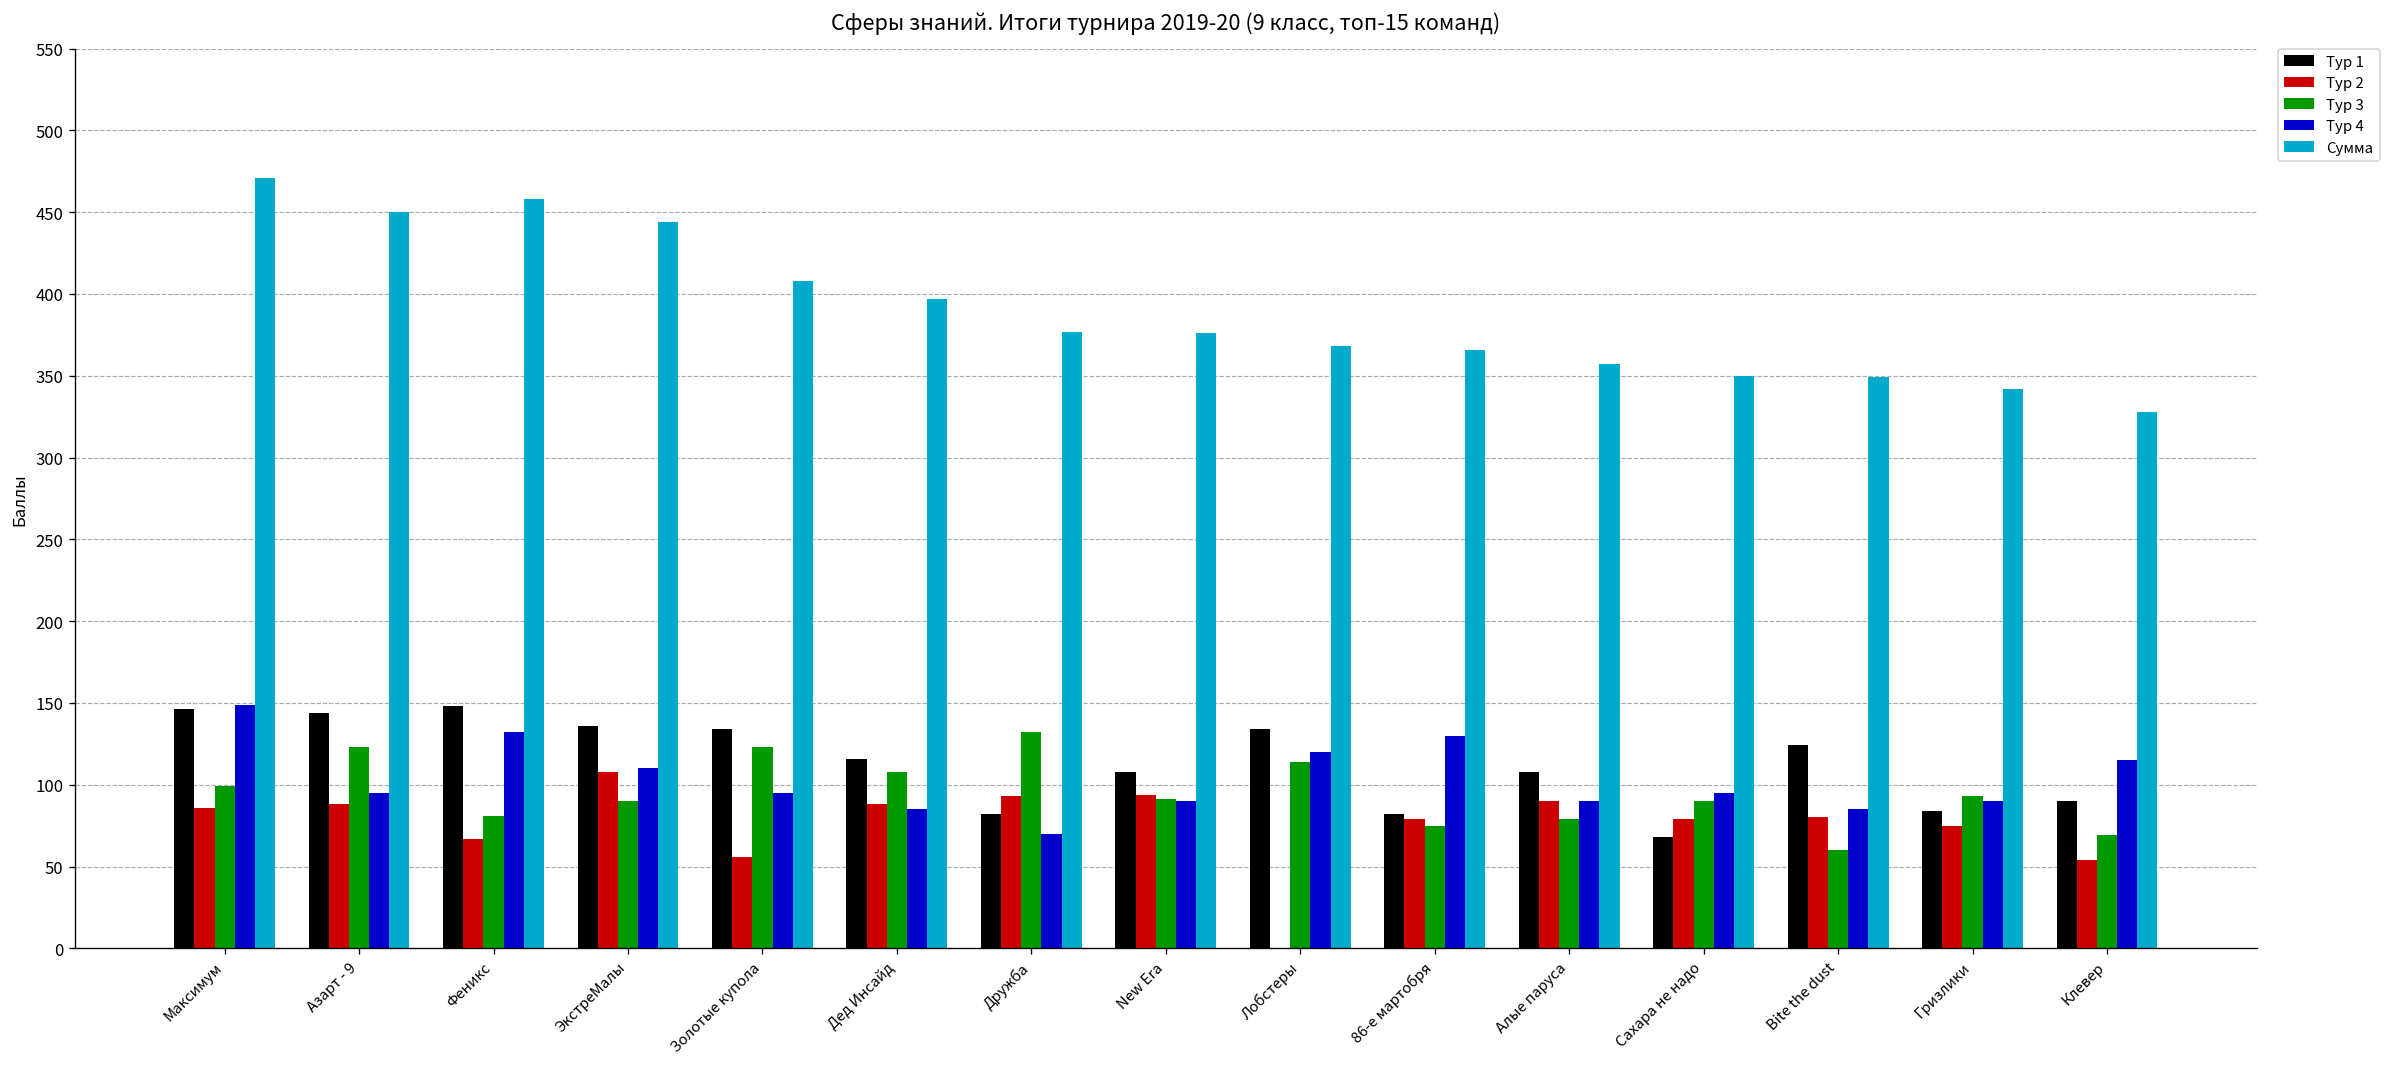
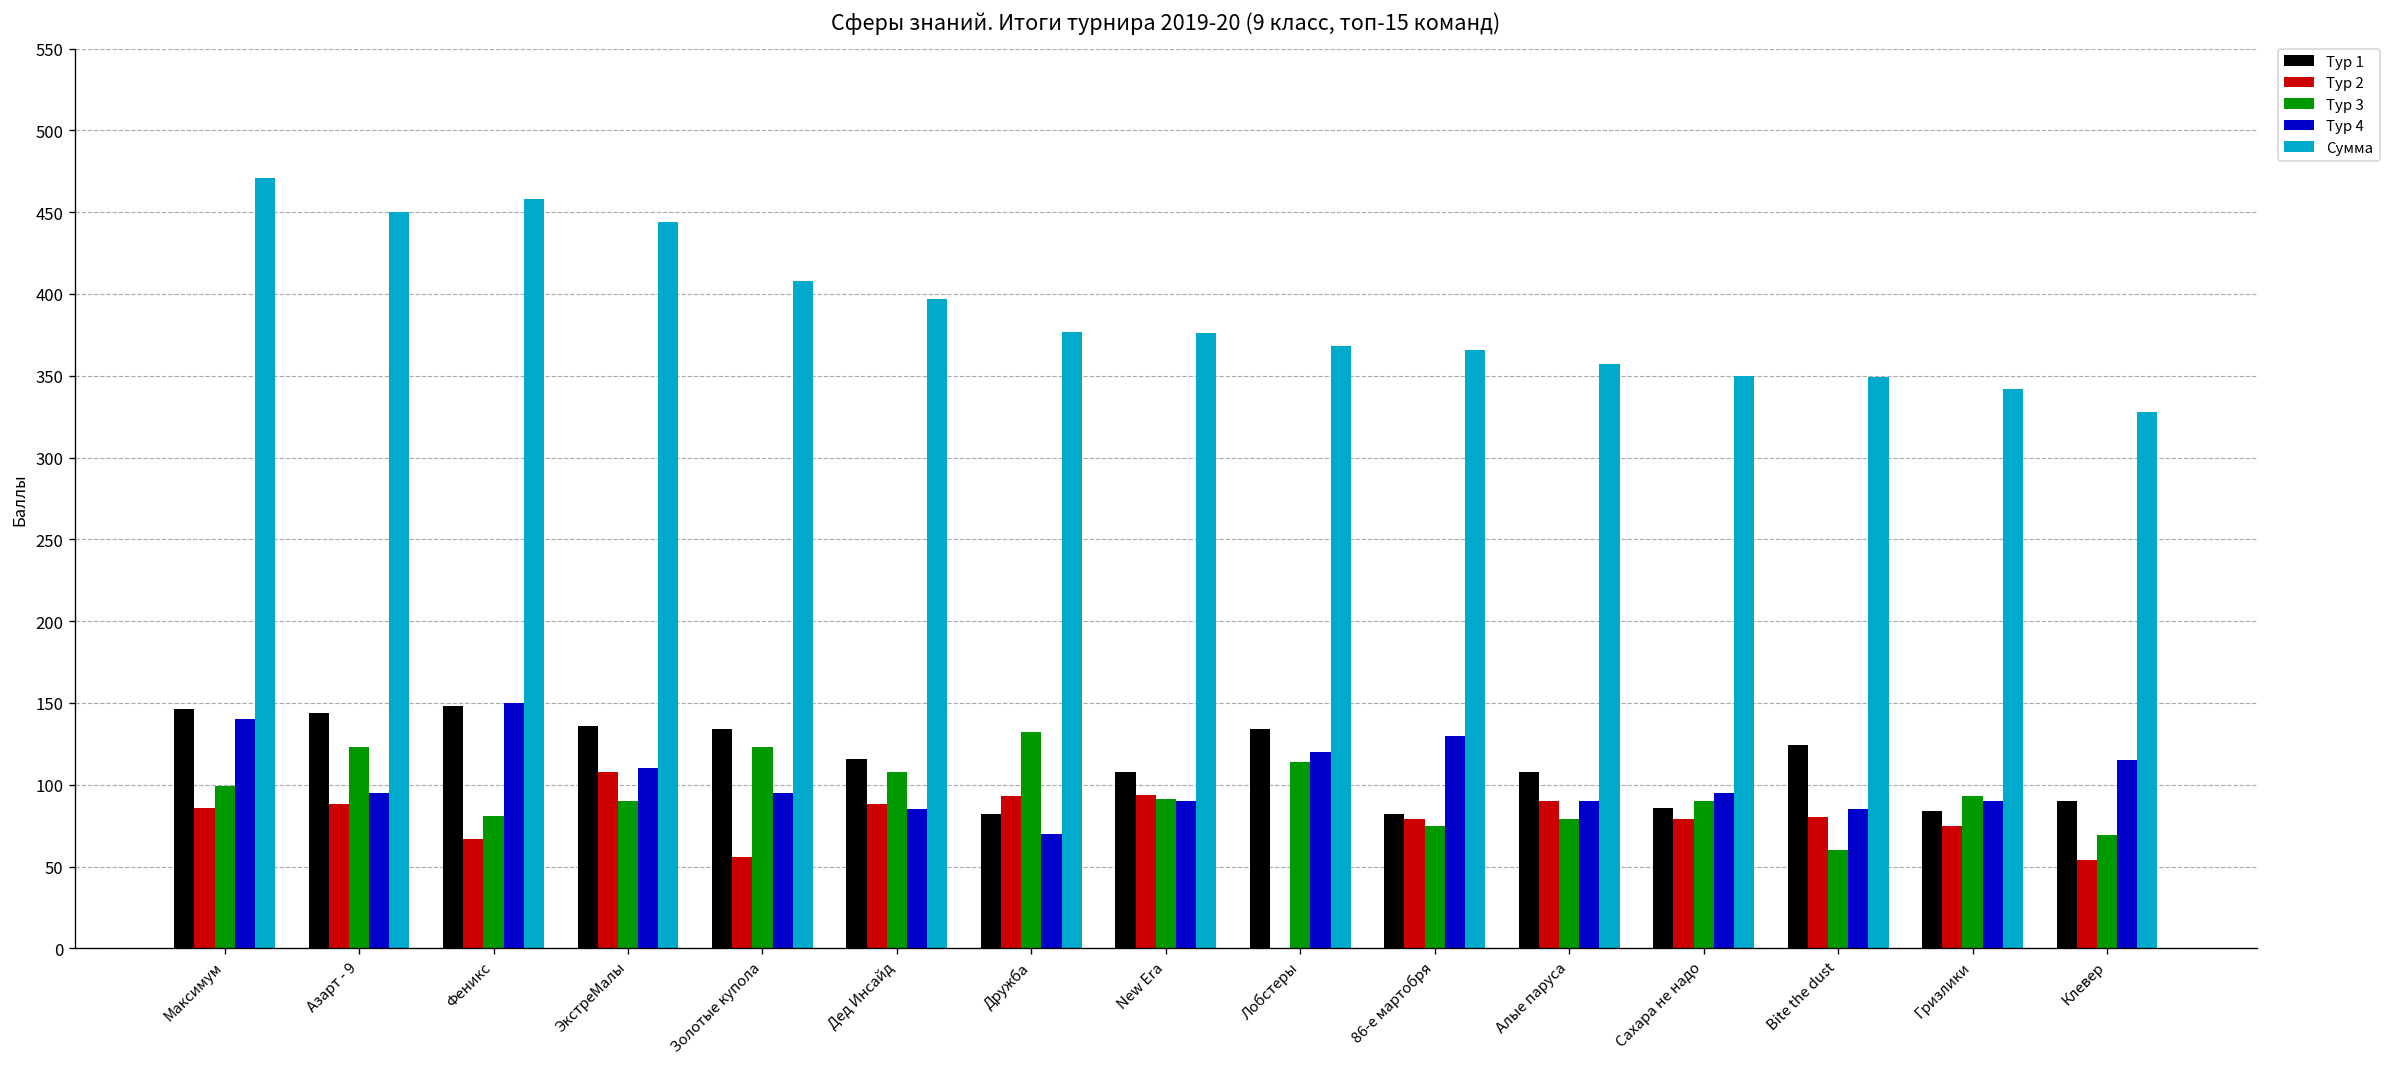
Тур 4, Максимум: 149 -> 140
Тур 4, Феникс: 132 -> 150
Тур 1, Сахара не надо: 68 -> 86
